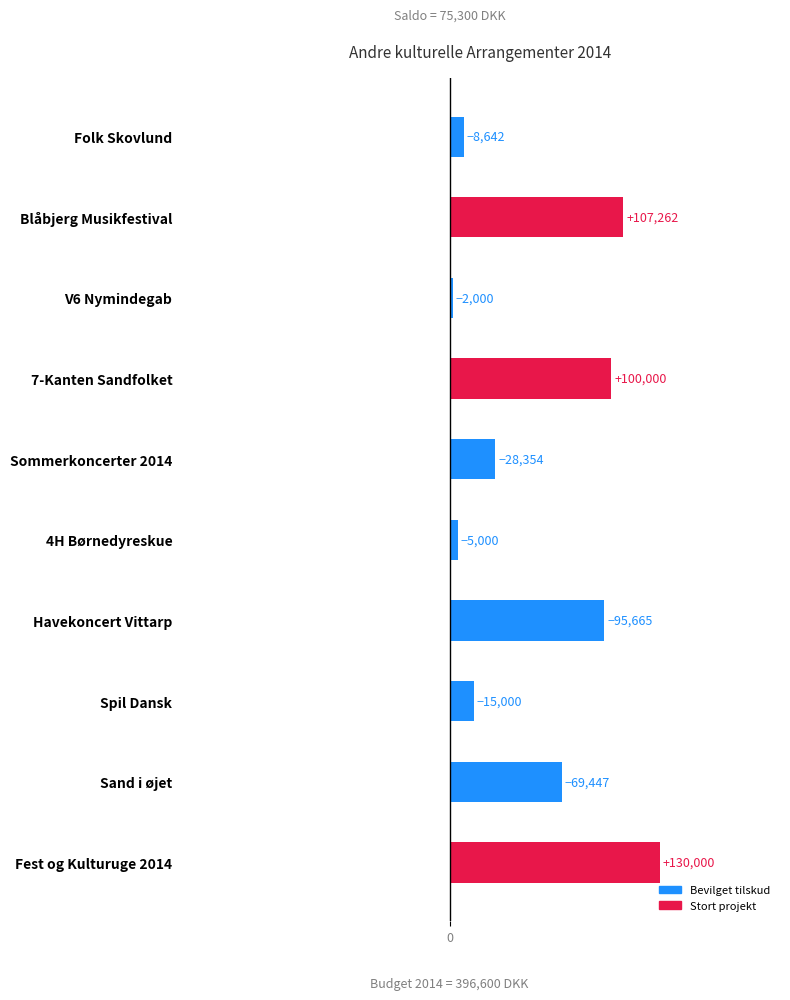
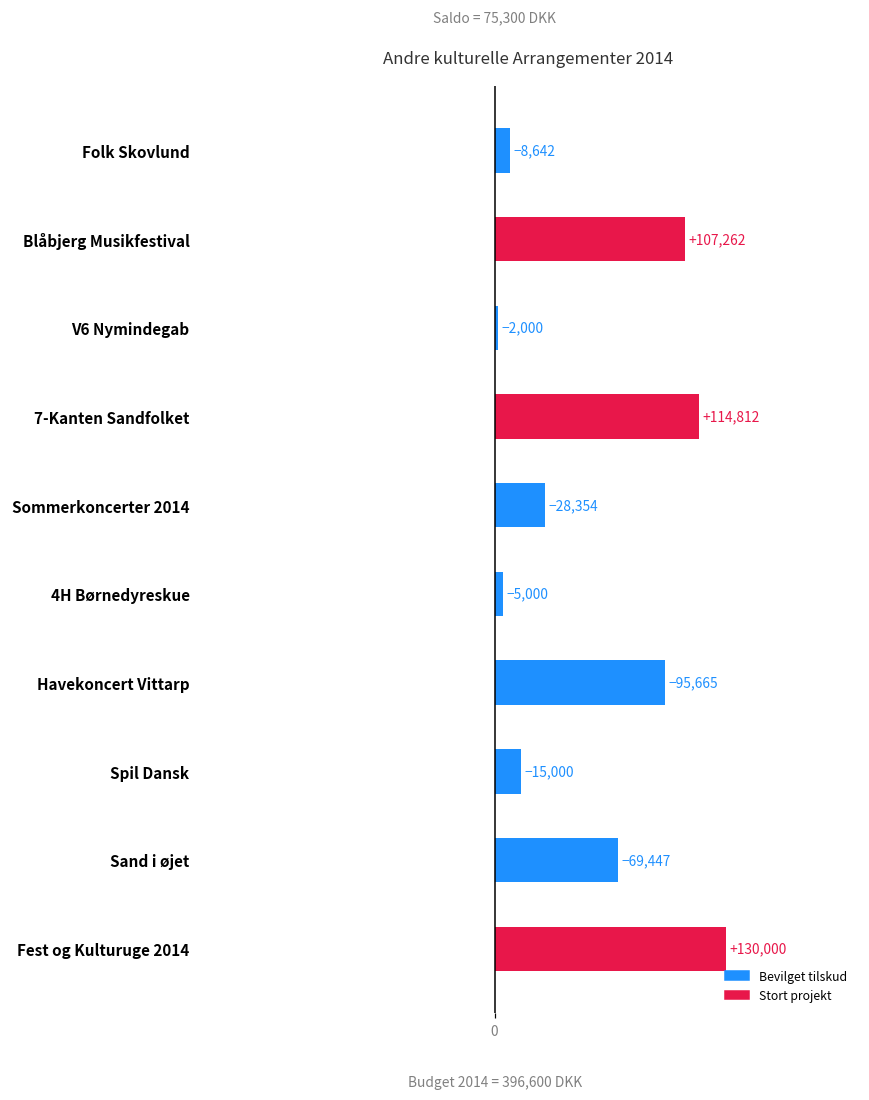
7-Kanten Sandfolket: +100,000 -> +114,812
